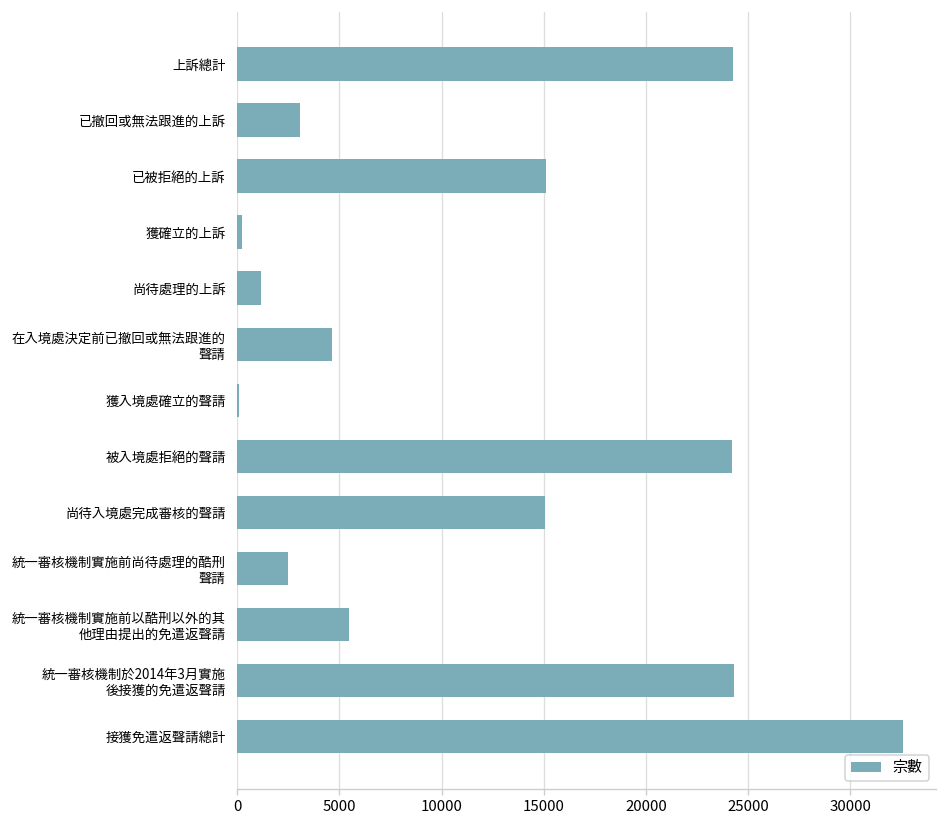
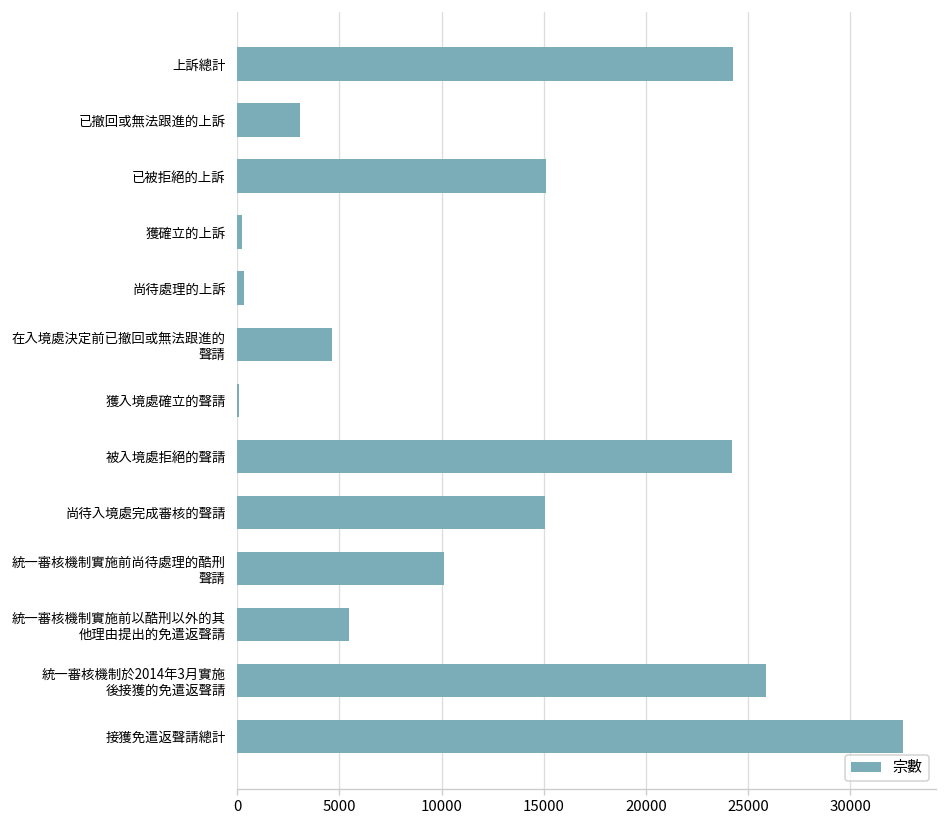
尚待處理的上訴: 1200 -> 300
統一審核機制實施前尚待處理的酷刑 聲請: 2500 -> 10100
統一審核機制於2014年3月實施 後接獲的免遣返聲請: 24300 -> 25900
